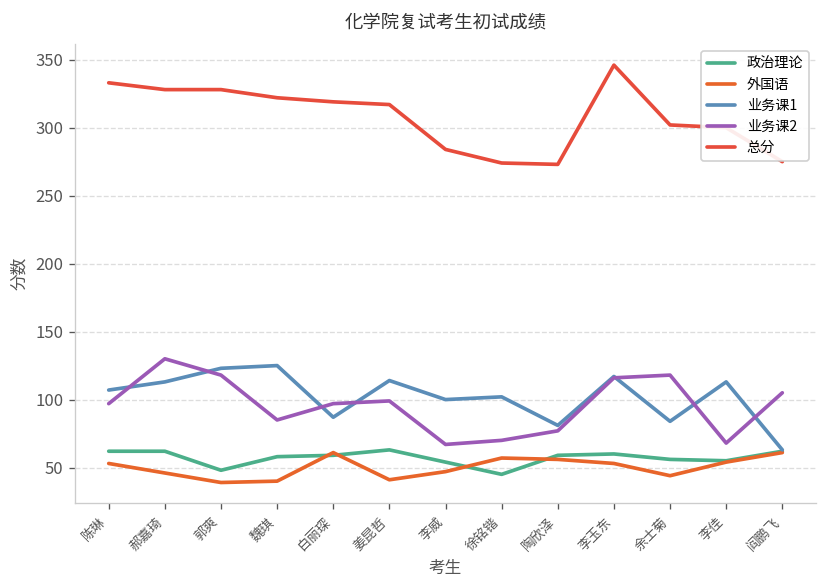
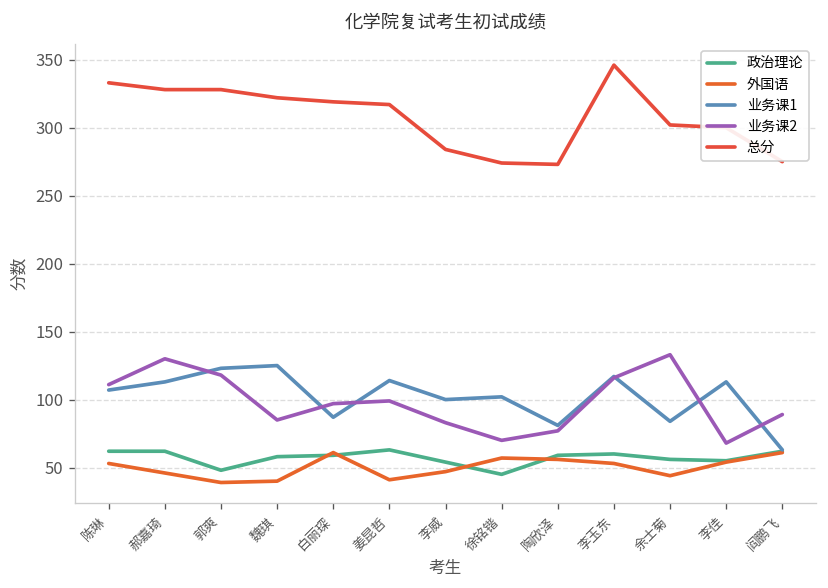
业务课2, 陈琳: 97 -> 111
业务课2, 李威: 67 -> 83
业务课2, 余士菊: 118 -> 133
业务课2, 阎鹏飞: 105 -> 89
